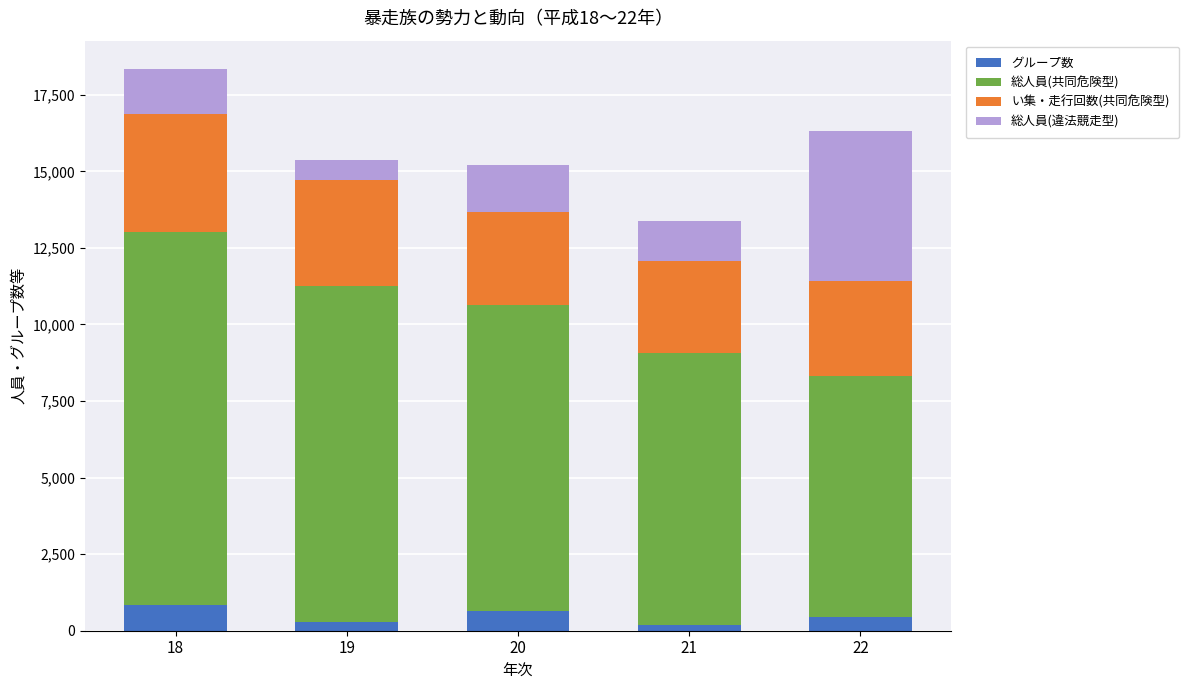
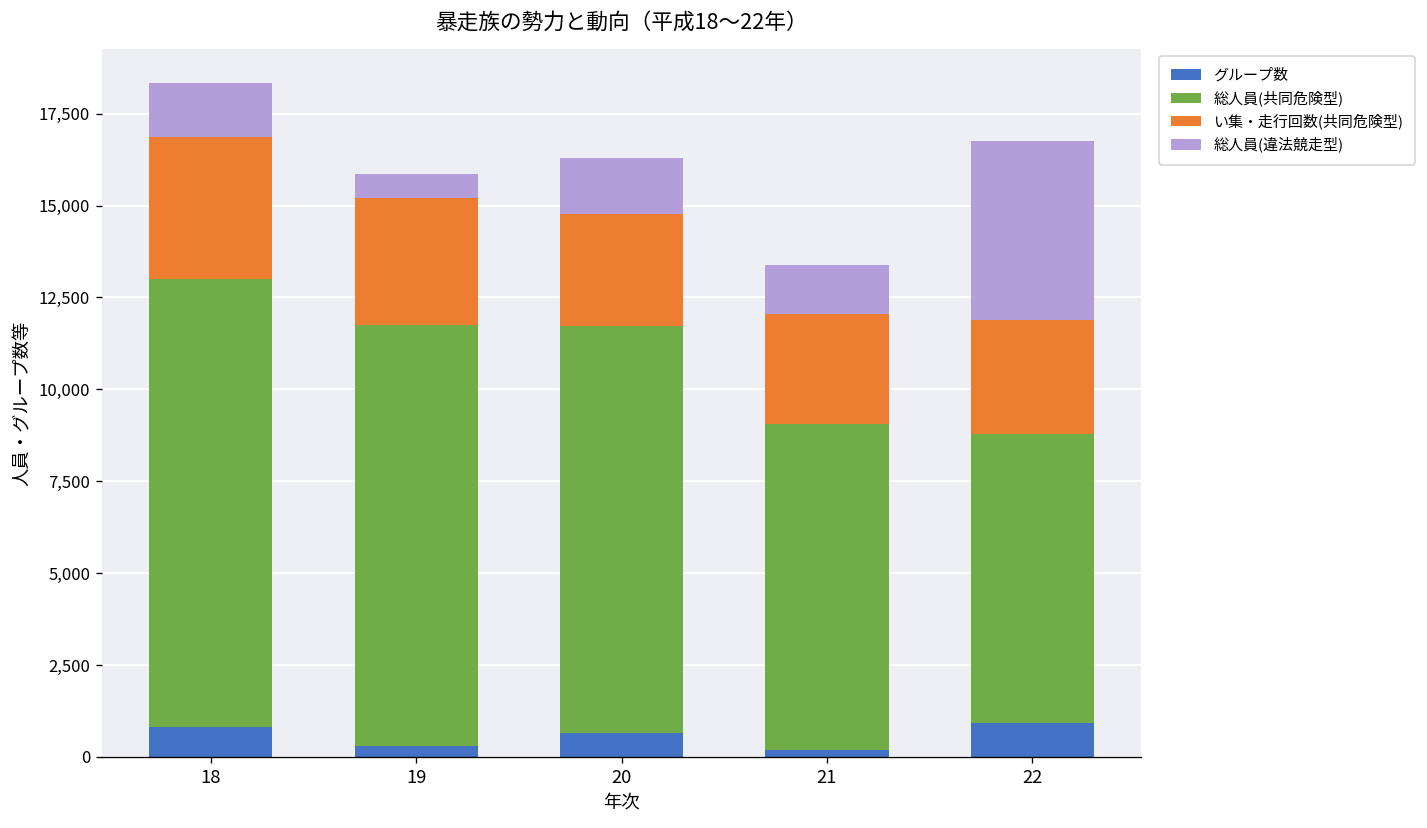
総人員(共同危険型), 19: 11,000 -> 11,500
総人員(共同危険型), 20: 10,000 -> 11,100
グループ数, 22: 500 -> 900
